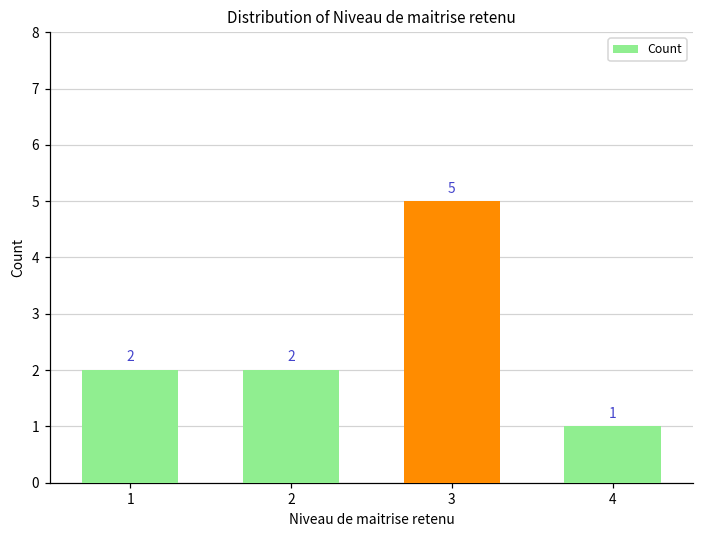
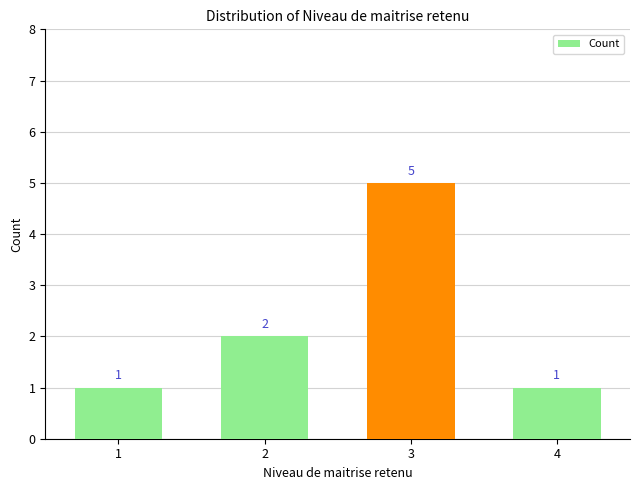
1: 2 -> 1
